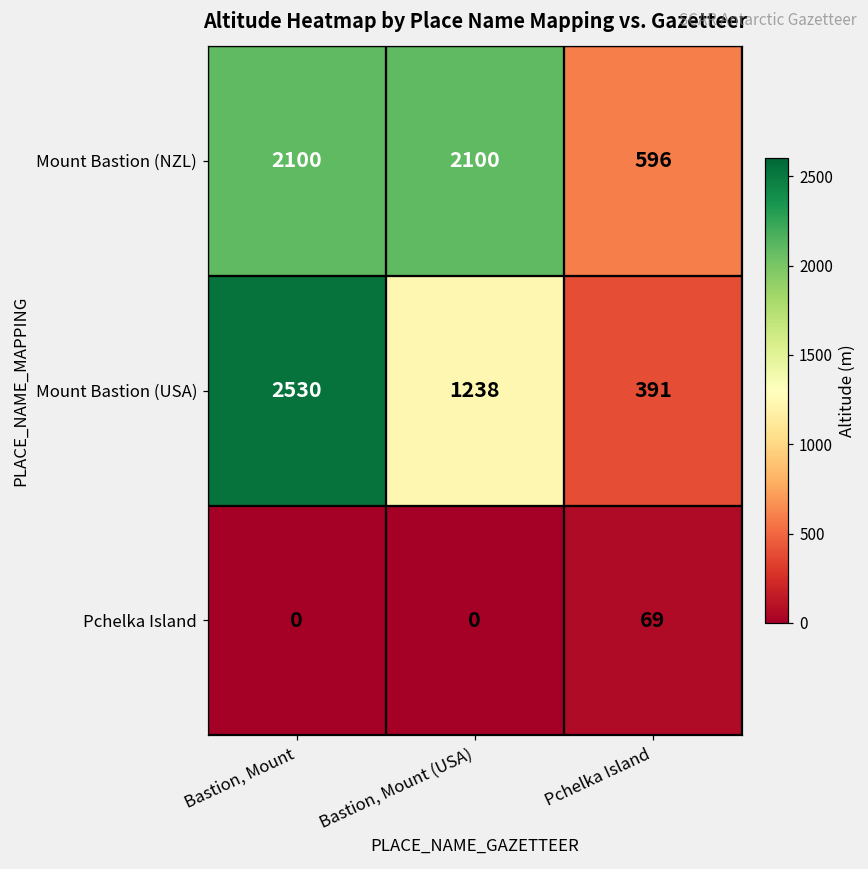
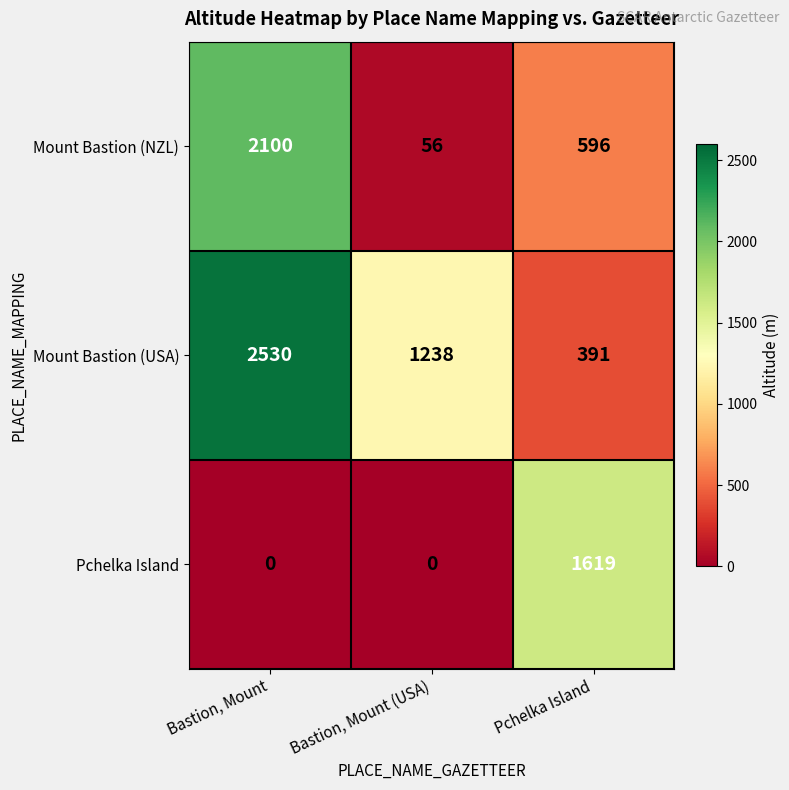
Mount Bastion (NZL), Bastion, Mount (USA): 2100 -> 56
Pchelka Island, Pchelka Island: 69 -> 1619
